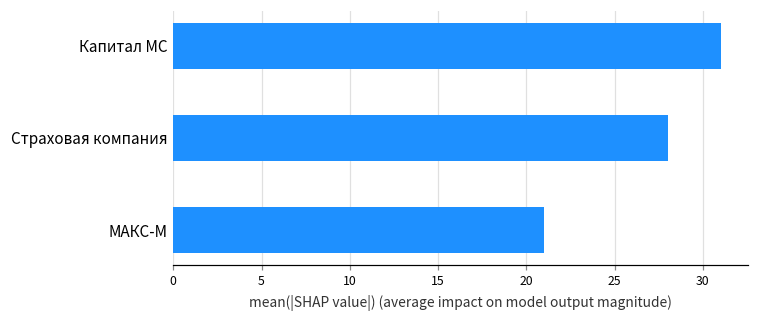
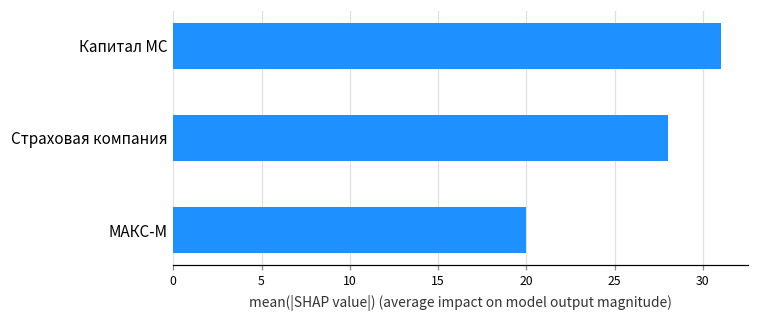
МАКС-М: 21 -> 20
